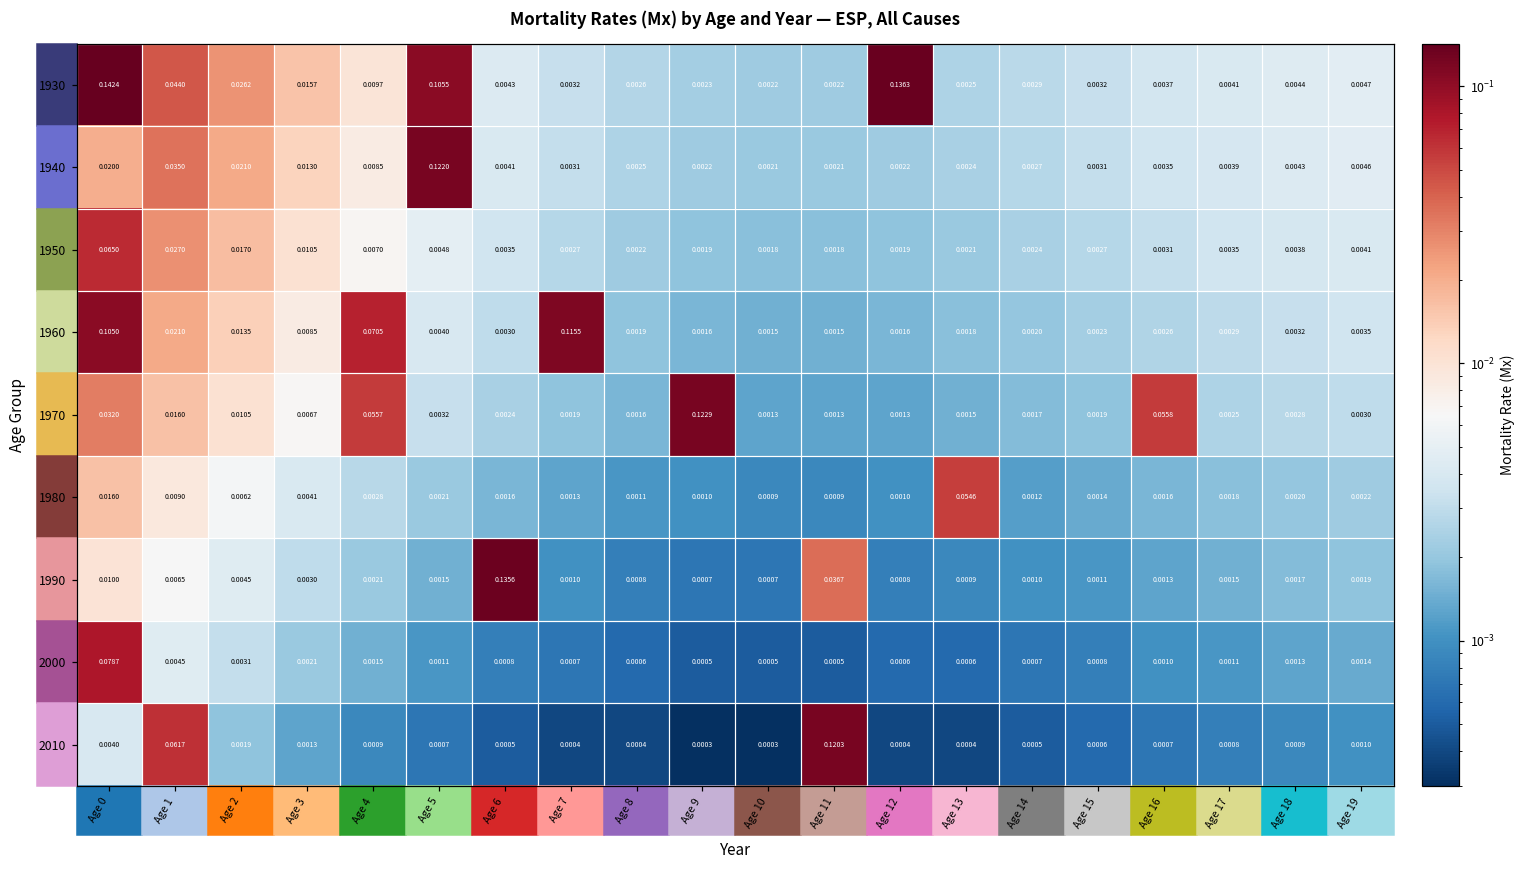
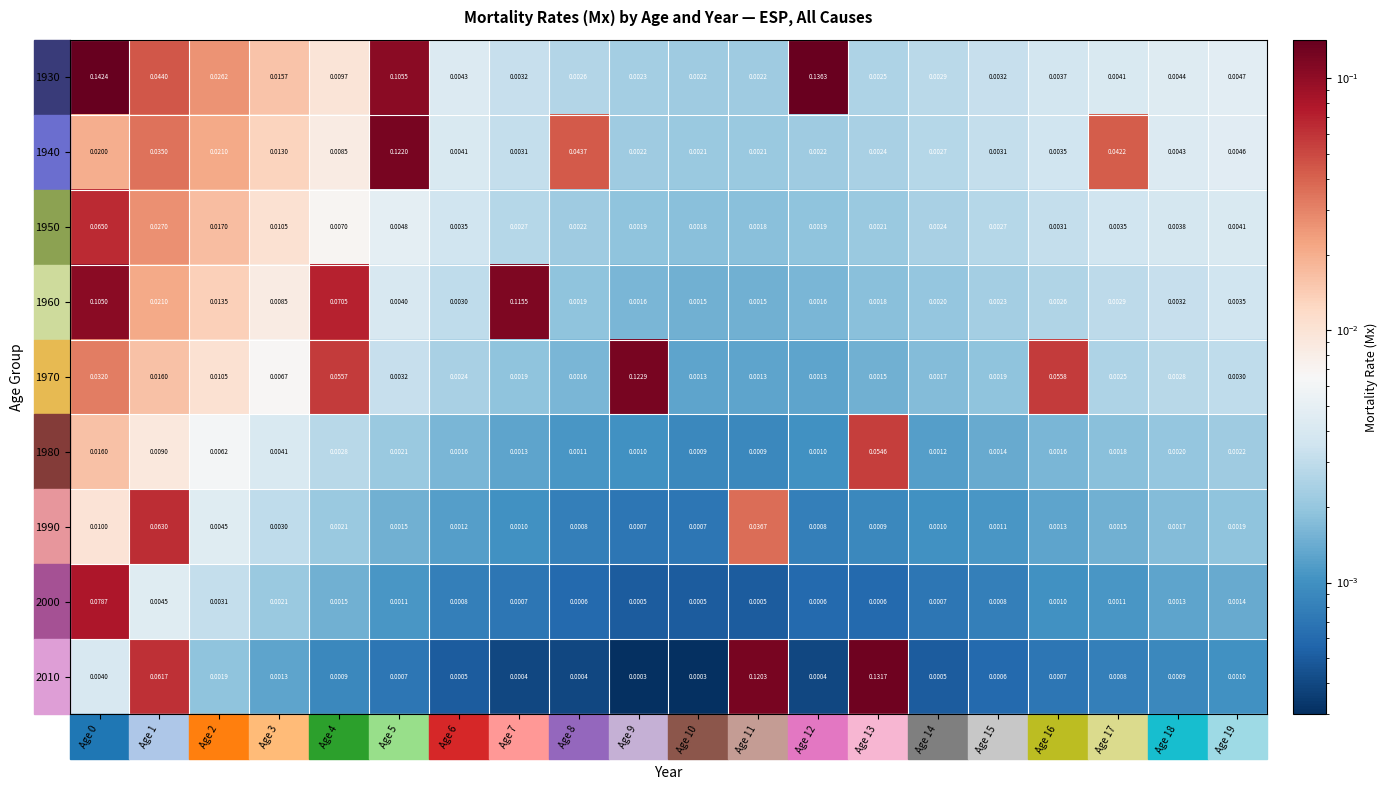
1940, Age 8: 0.0025 -> 0.0437
1940, Age 17: 0.0039 -> 0.0422
1990, Age 1: 0.0065 -> 0.0630
1990, Age 6: 0.1356 -> 0.0012
2010, Age 13: 0.0004 -> 0.1317
